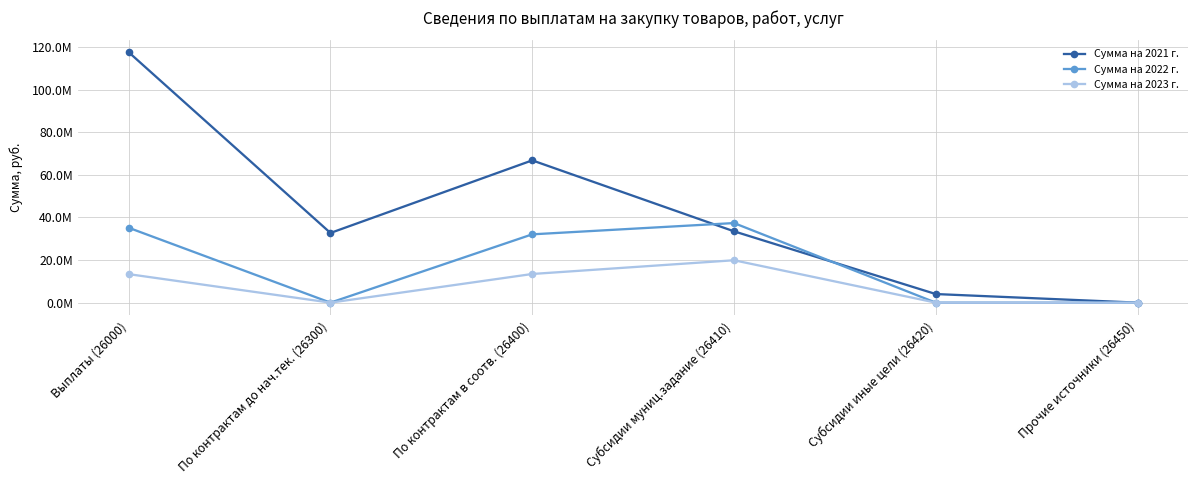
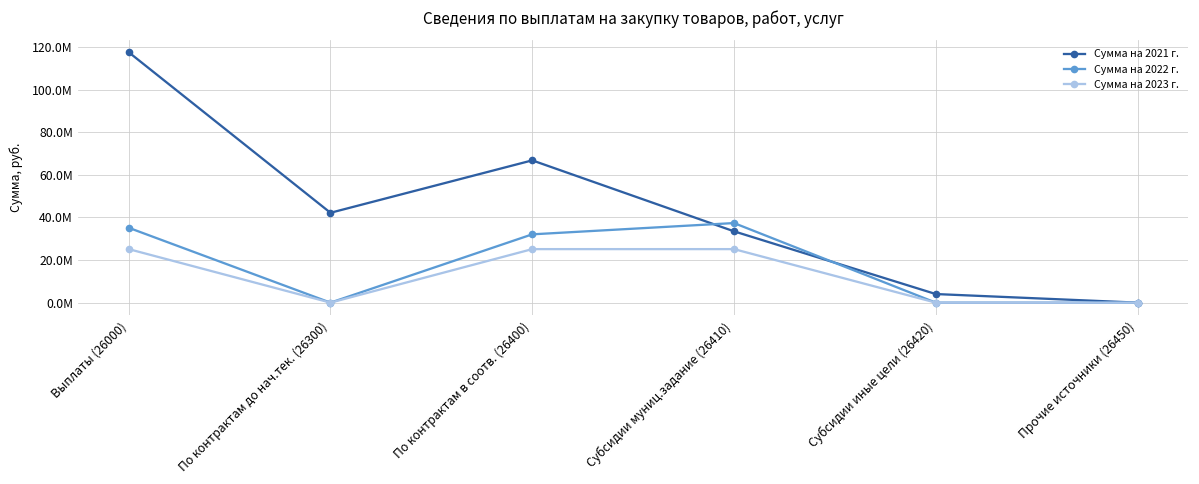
Сумма на 2023 г., Выплаты (26000): 13000000 -> 25000000
Сумма на 2021 г., По контрактам до нач.тек. (26300): 33000000 -> 42000000
Сумма на 2023 г., По контрактам в соотв. (26400): 13000000 -> 25000000
Сумма на 2023 г., Субсидии муниц.задание (26410): 20000000 -> 25000000
